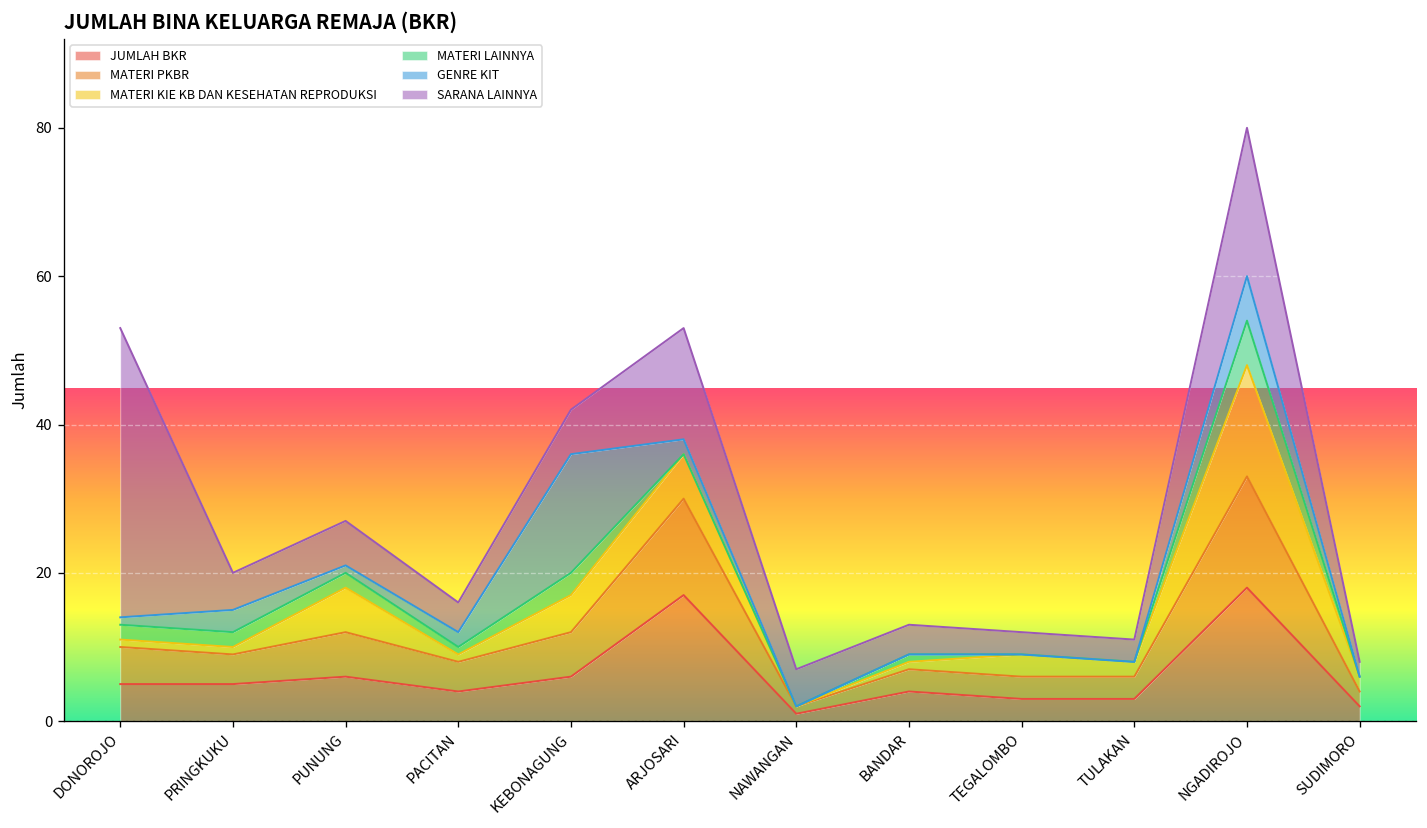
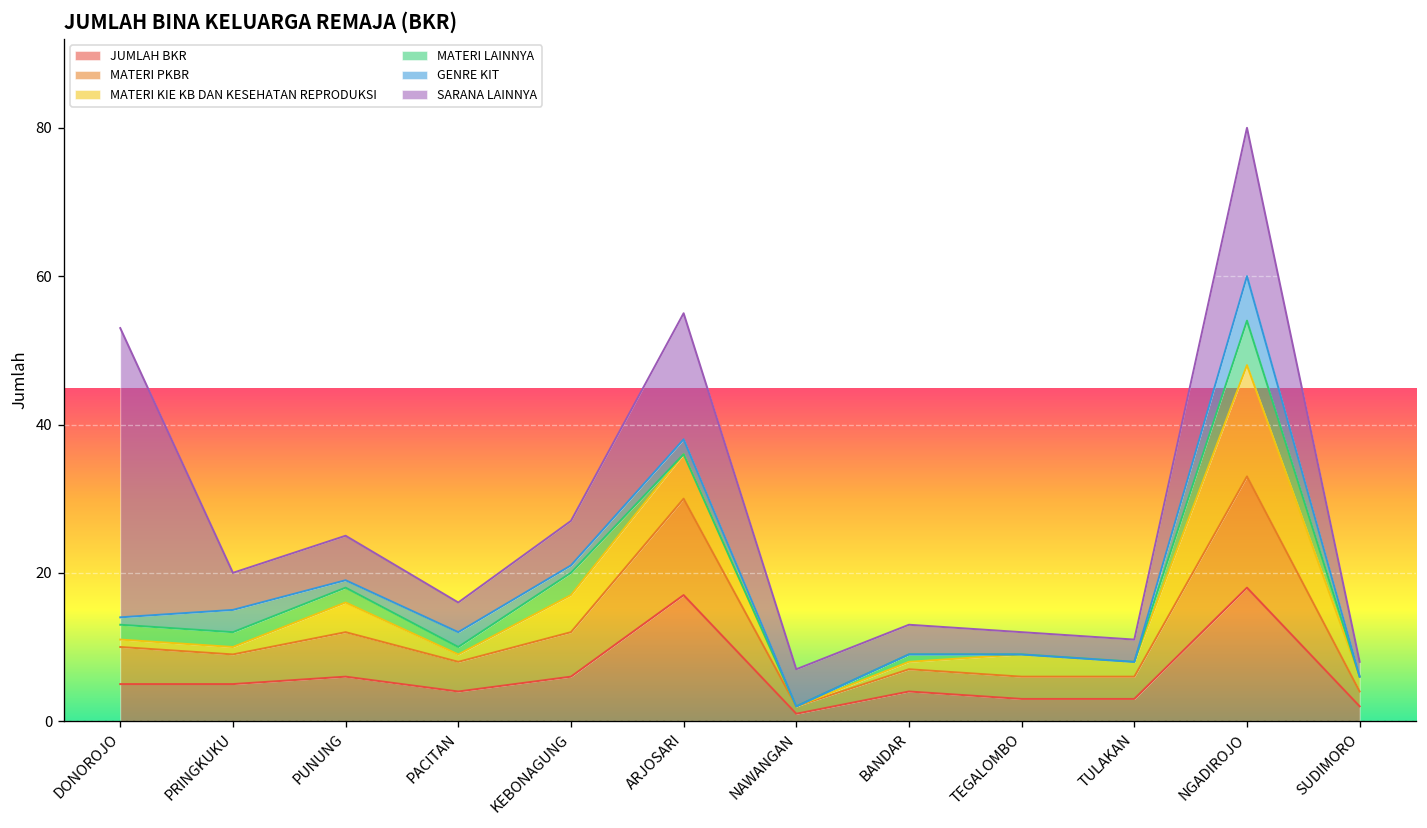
MATERI KIE KB DAN KESEHATAN REPRODUKSI, PUNUNG: 6 -> 4
GENRE KIT, KEBONAGUNG: 16 -> 1
SARANA LAINNYA, ARJOSARI: 15 -> 17
